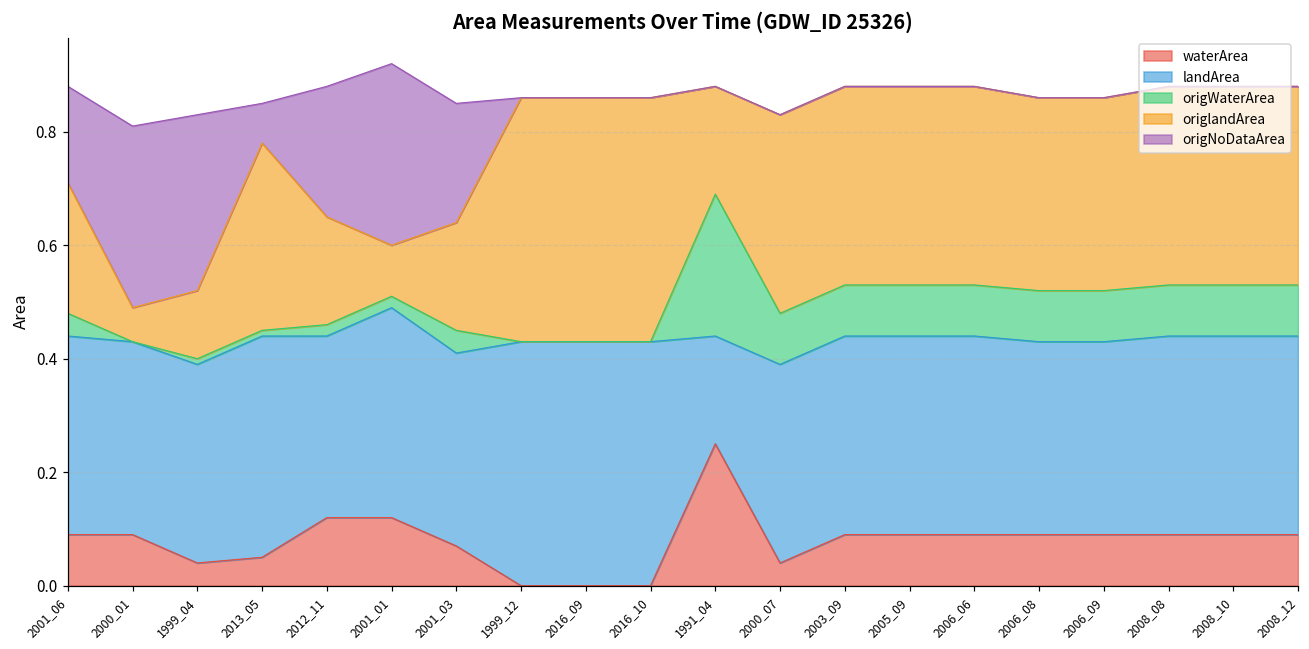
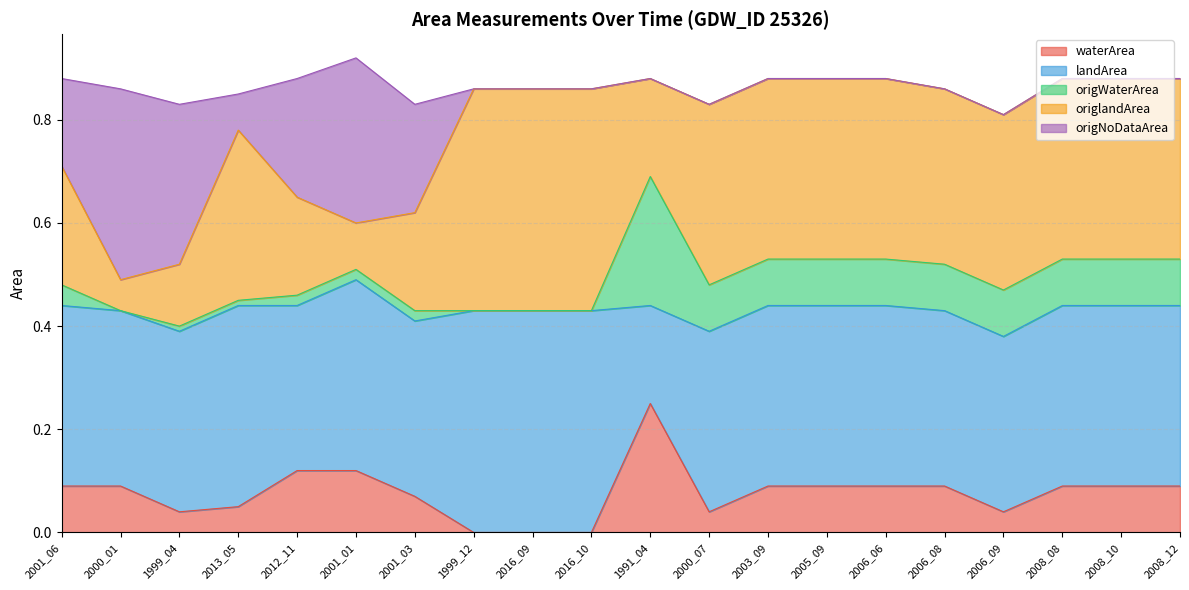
origNoDataArea, 2000_01: 0.32 -> 0.37
origWaterArea, 2001_03: 0.04 -> 0.02
waterArea, 2006_09: 0.09 -> 0.04
